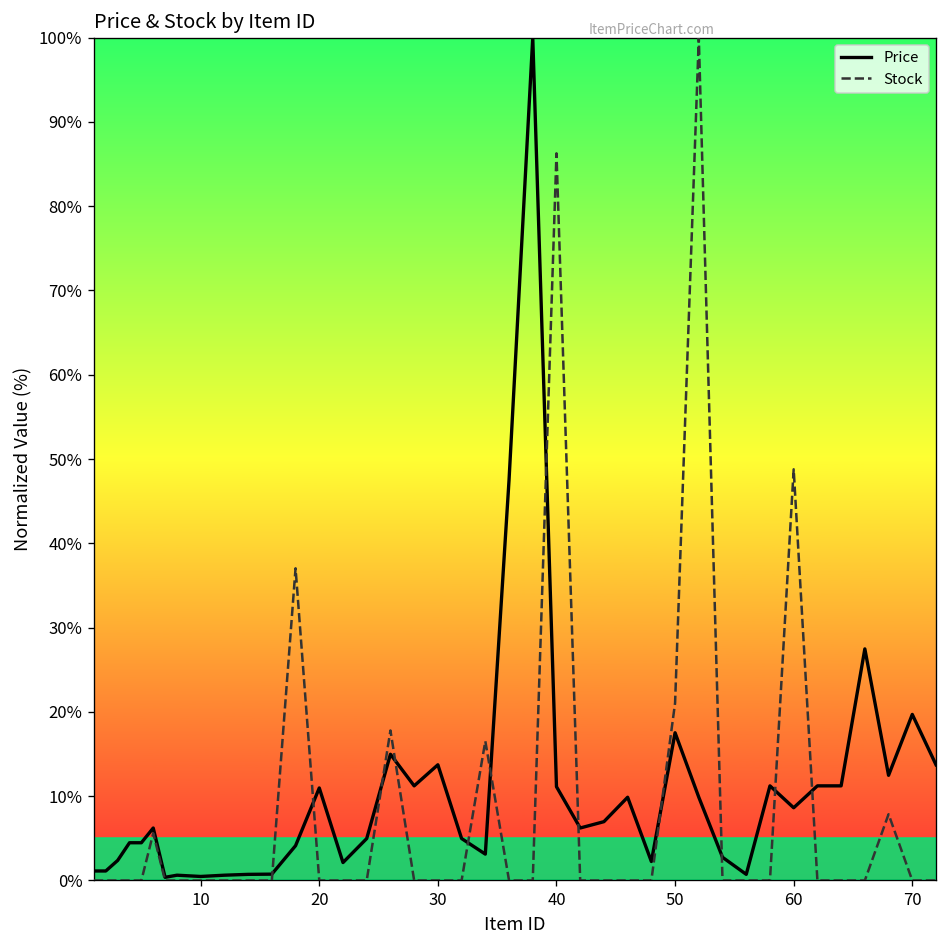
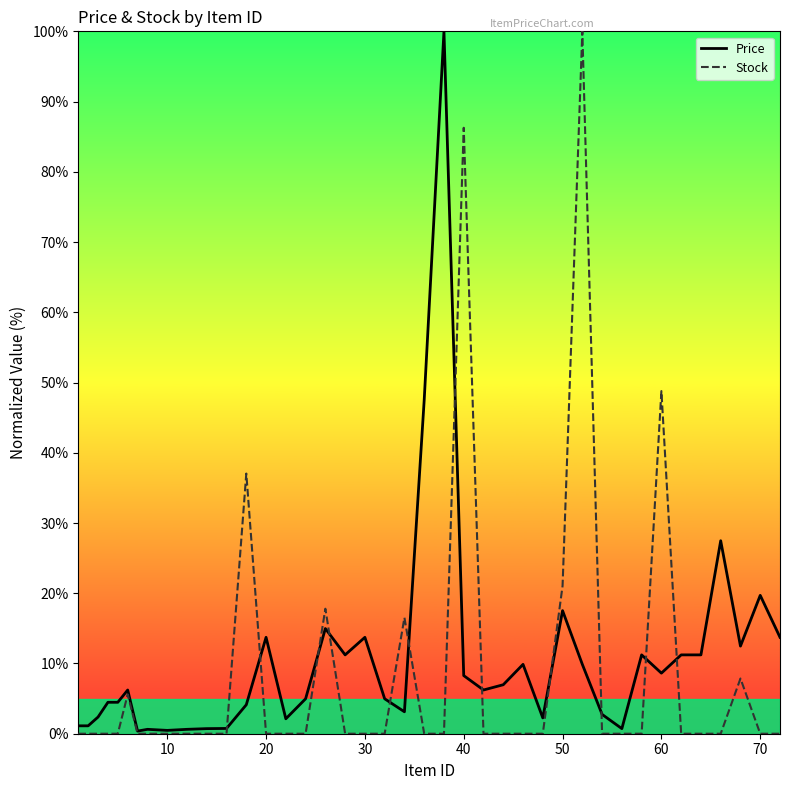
Price, 20: 11% -> 14%
Price, 40: 11% -> 8%
